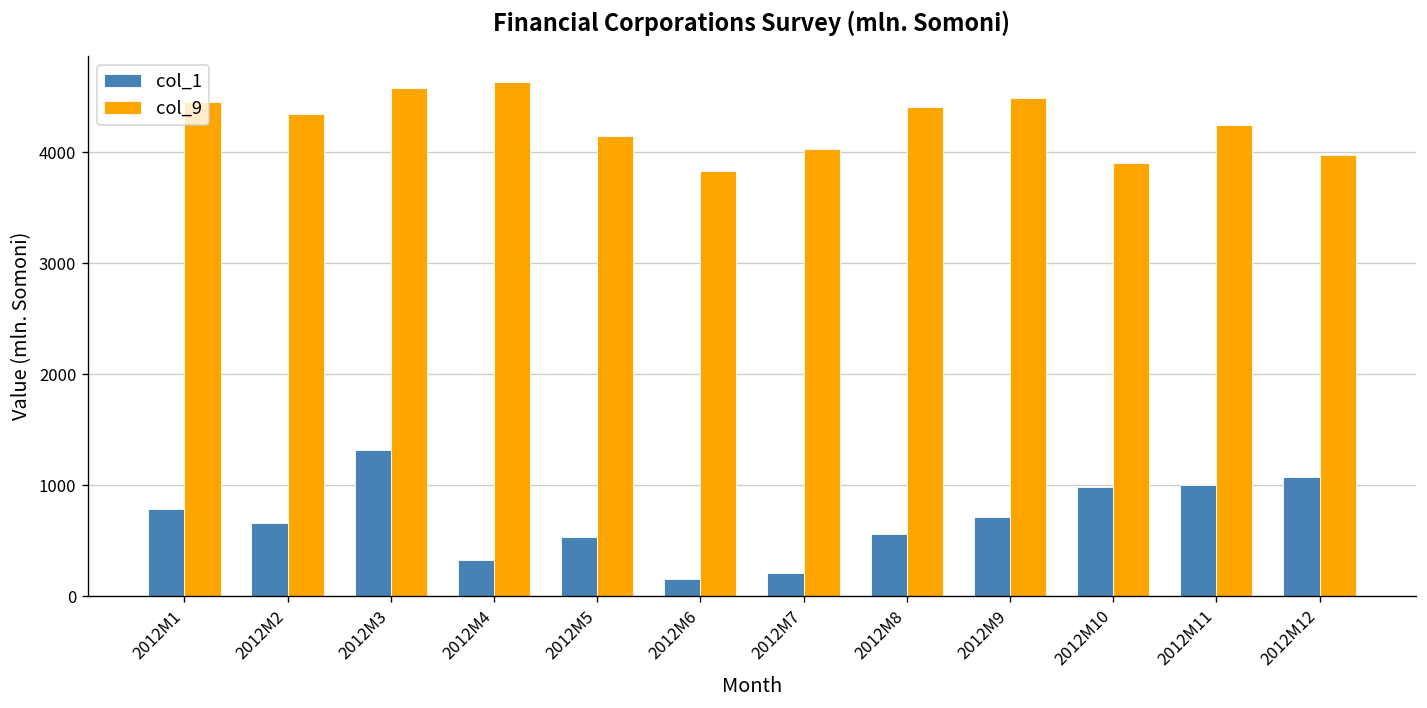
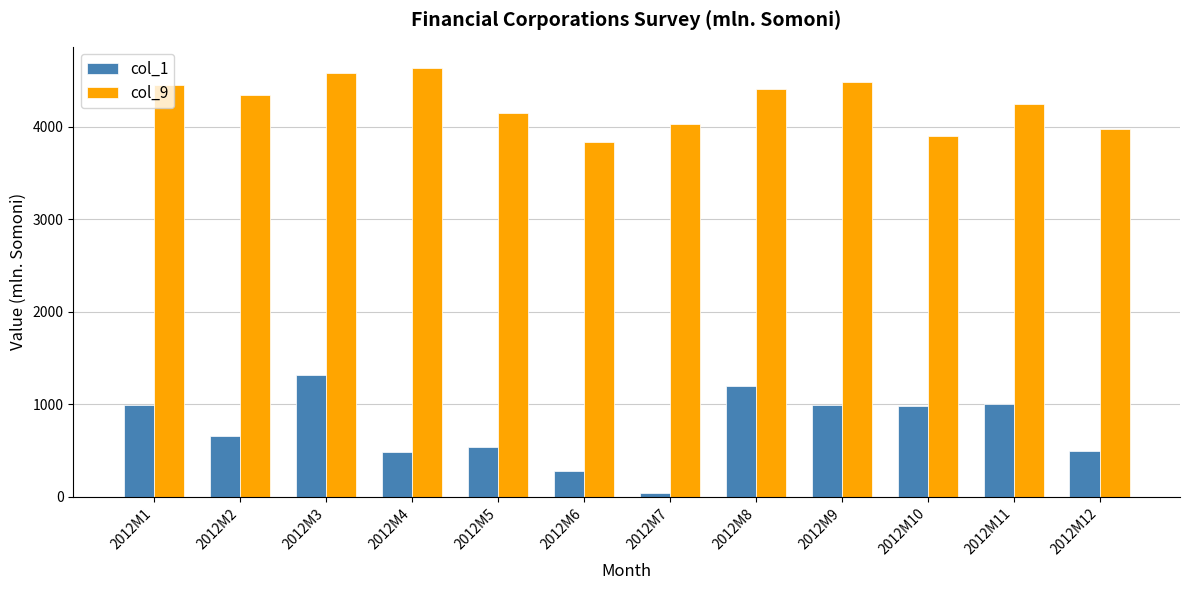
col_1, 2012M1: 800 -> 1000
col_1, 2012M4: 300 -> 500
col_1, 2012M6: 200 -> 300
col_1, 2012M7: 200 -> 0
col_1, 2012M8: 600 -> 1200
col_1, 2012M9: 700 -> 1000
col_1, 2012M12: 1100 -> 500
